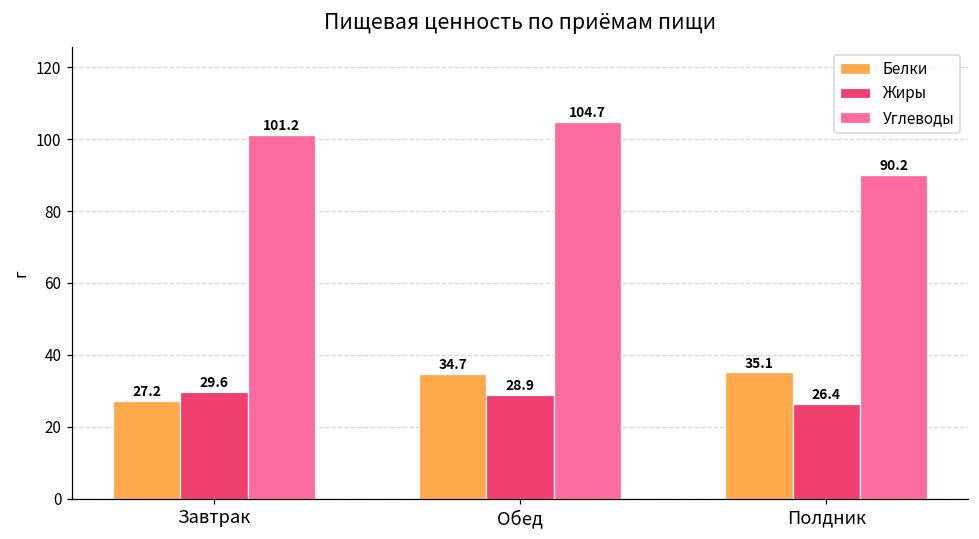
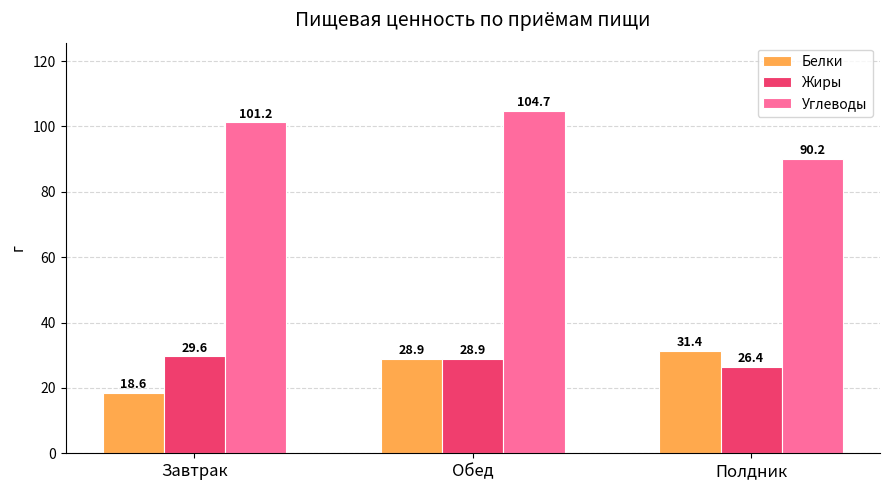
Белки, Завтрак: 27.2 -> 18.6
Белки, Обед: 34.7 -> 28.9
Белки, Полдник: 35.1 -> 31.4
